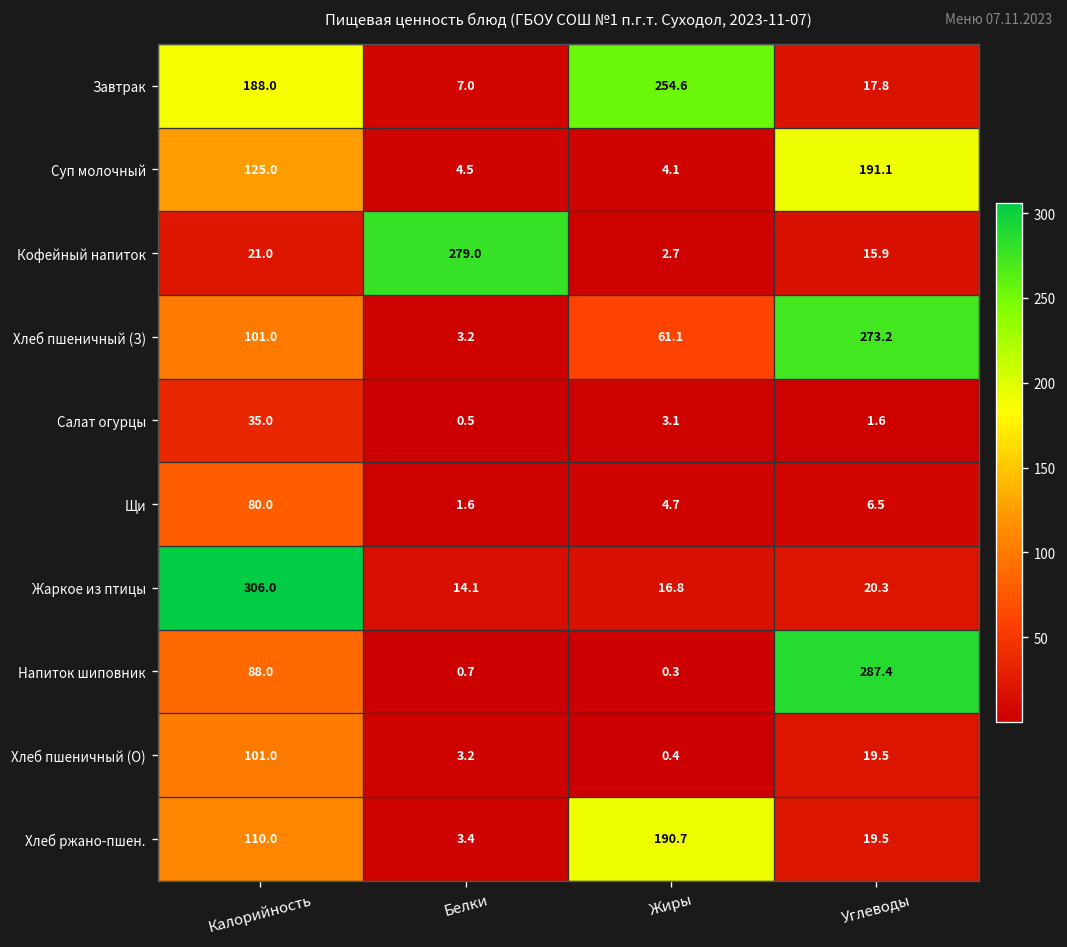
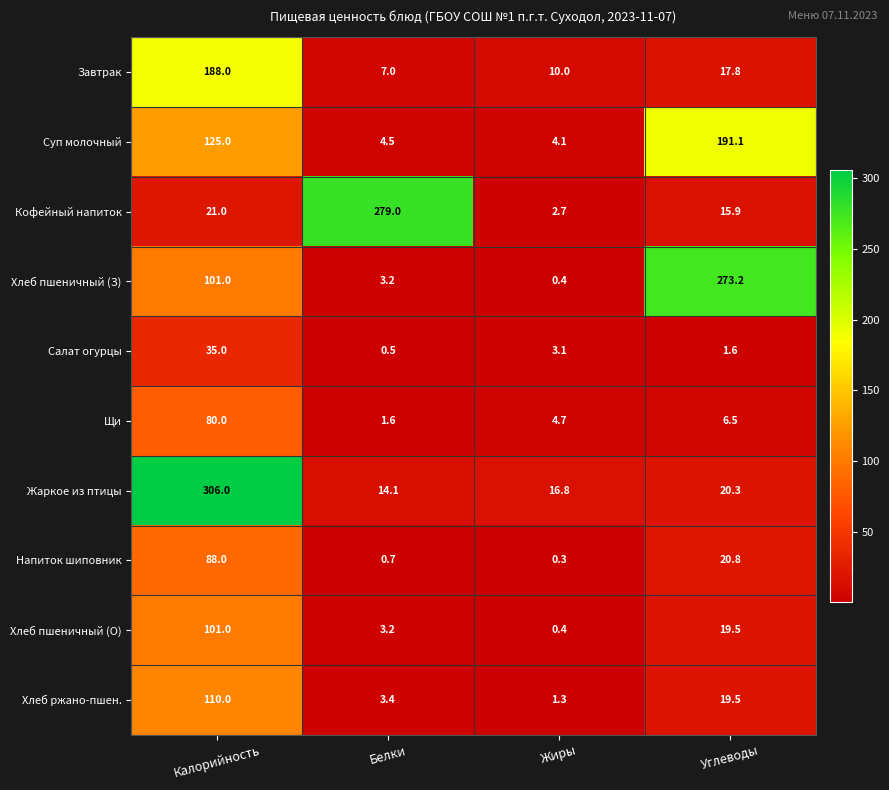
Завтрак, Жиры: 254.6 -> 10.0
Хлеб пшеничный (З), Жиры: 61.1 -> 0.4
Напиток шиповник, Углеводы: 287.4 -> 20.8
Хлеб ржано-пшен., Жиры: 190.7 -> 1.3
